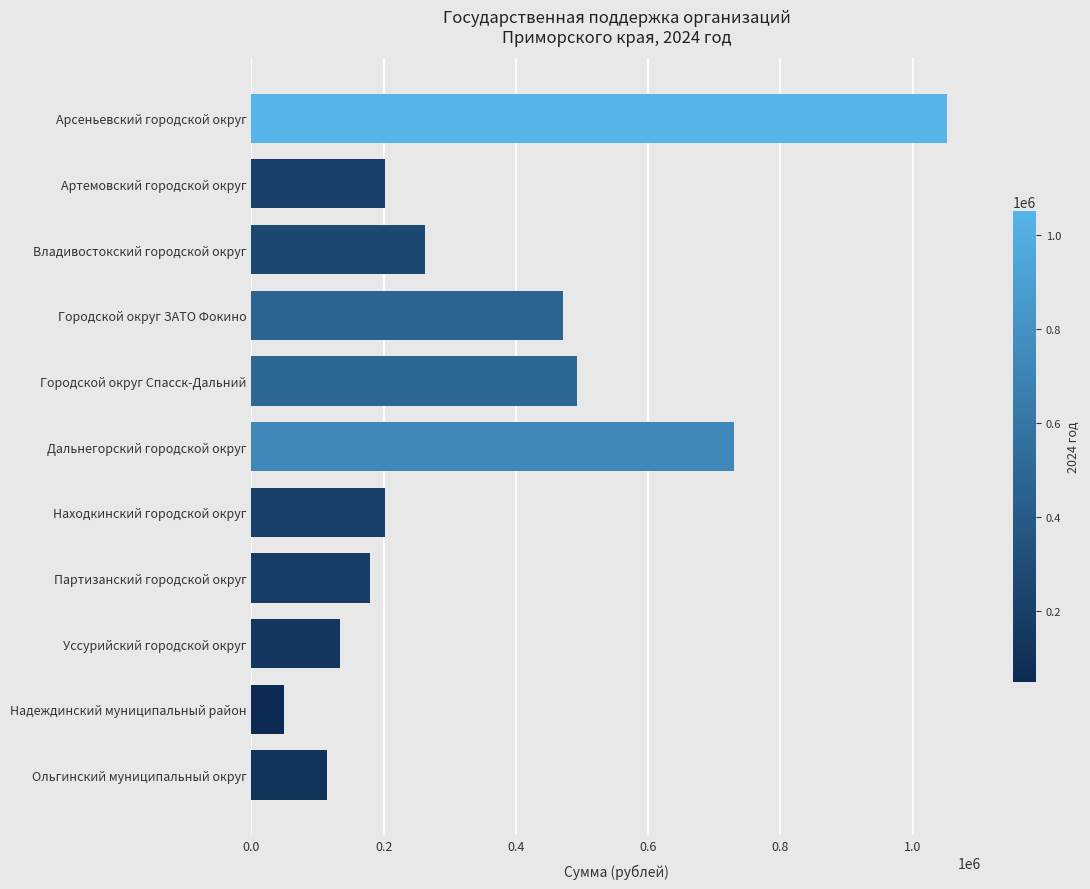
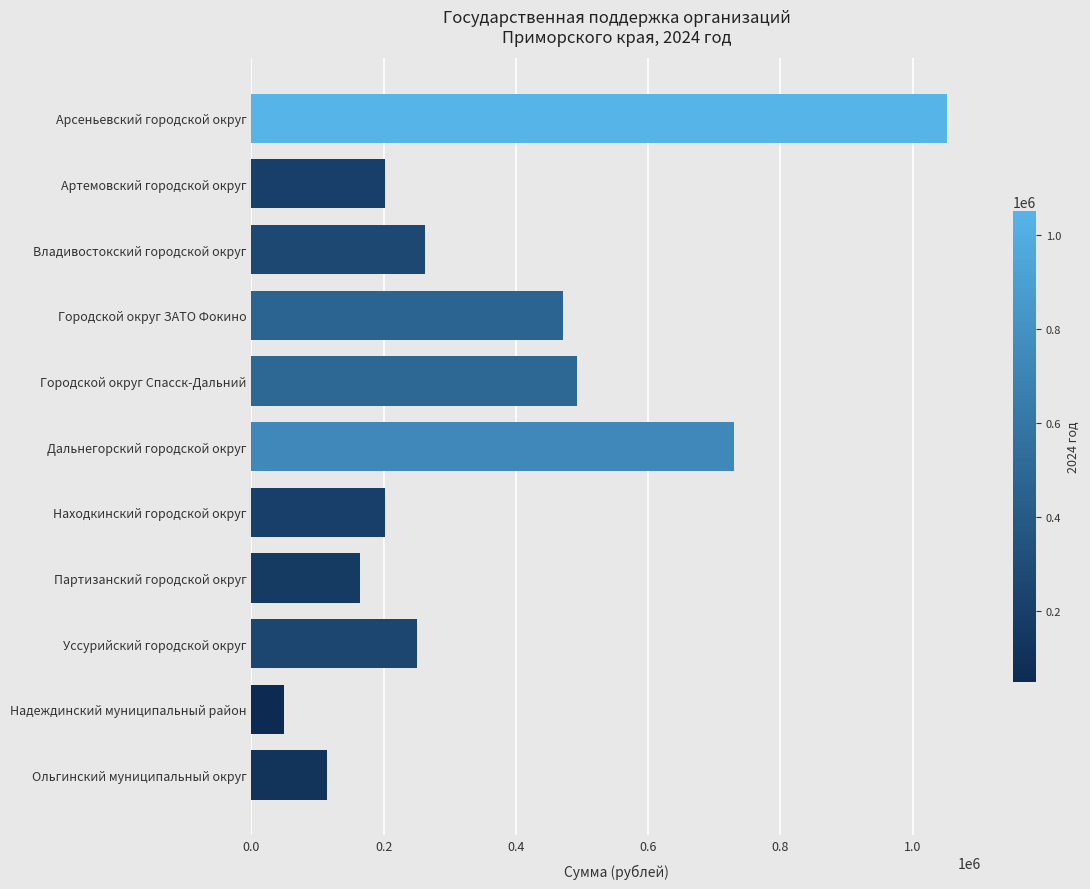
Партизанский городской округ: 180000 -> 160000
Уссурийский городской округ: 130000 -> 250000
